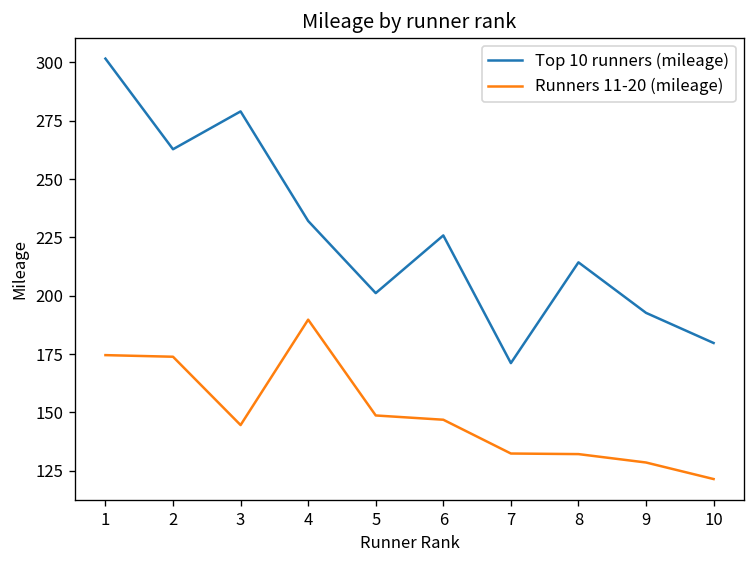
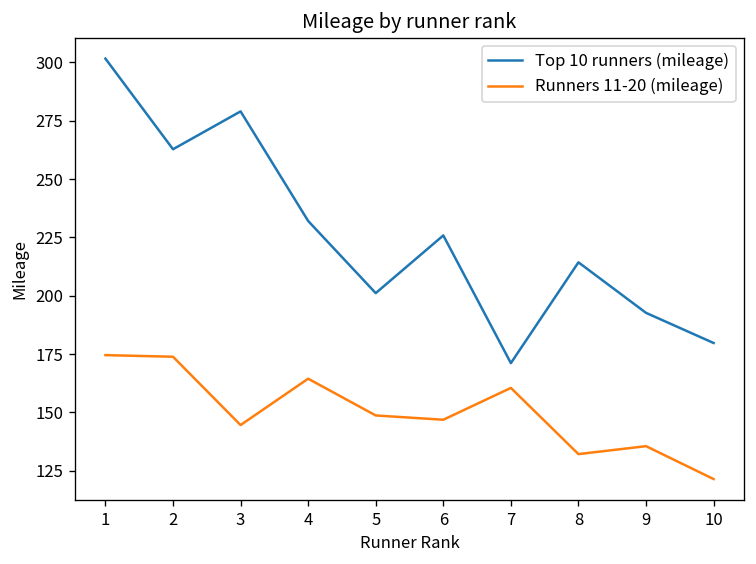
Runners 11-20 (mileage), 4: 190 -> 164
Runners 11-20 (mileage), 7: 132 -> 160
Runners 11-20 (mileage), 9: 129 -> 136
